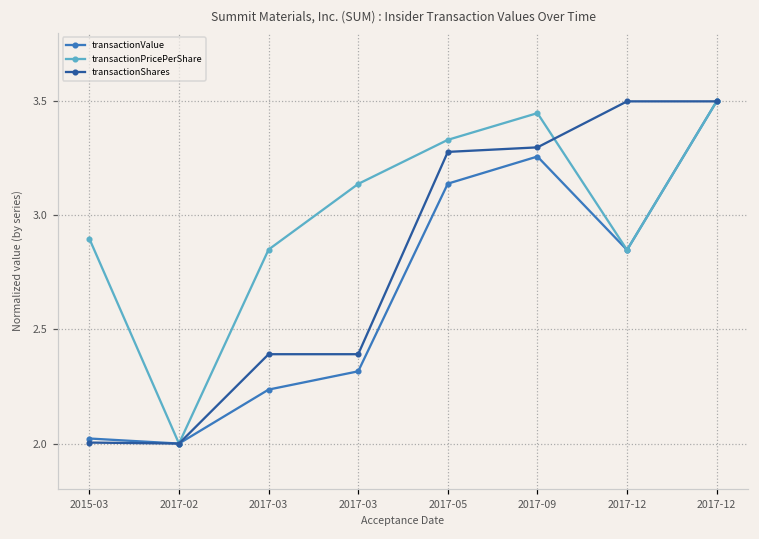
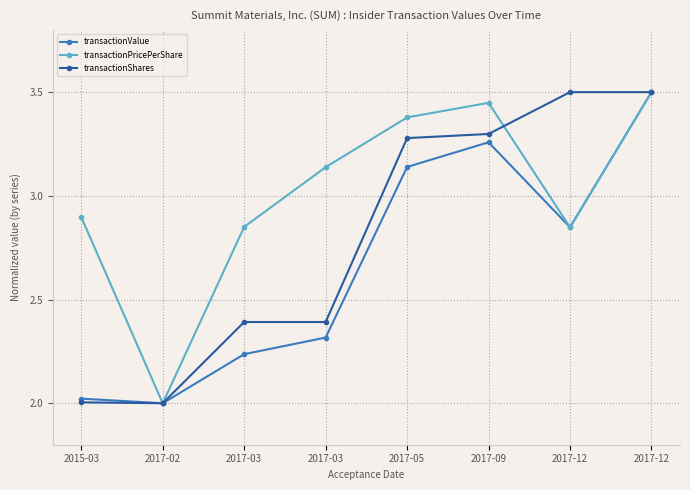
transactionPricePerShare, 2017-05: 3.33 -> 3.38
